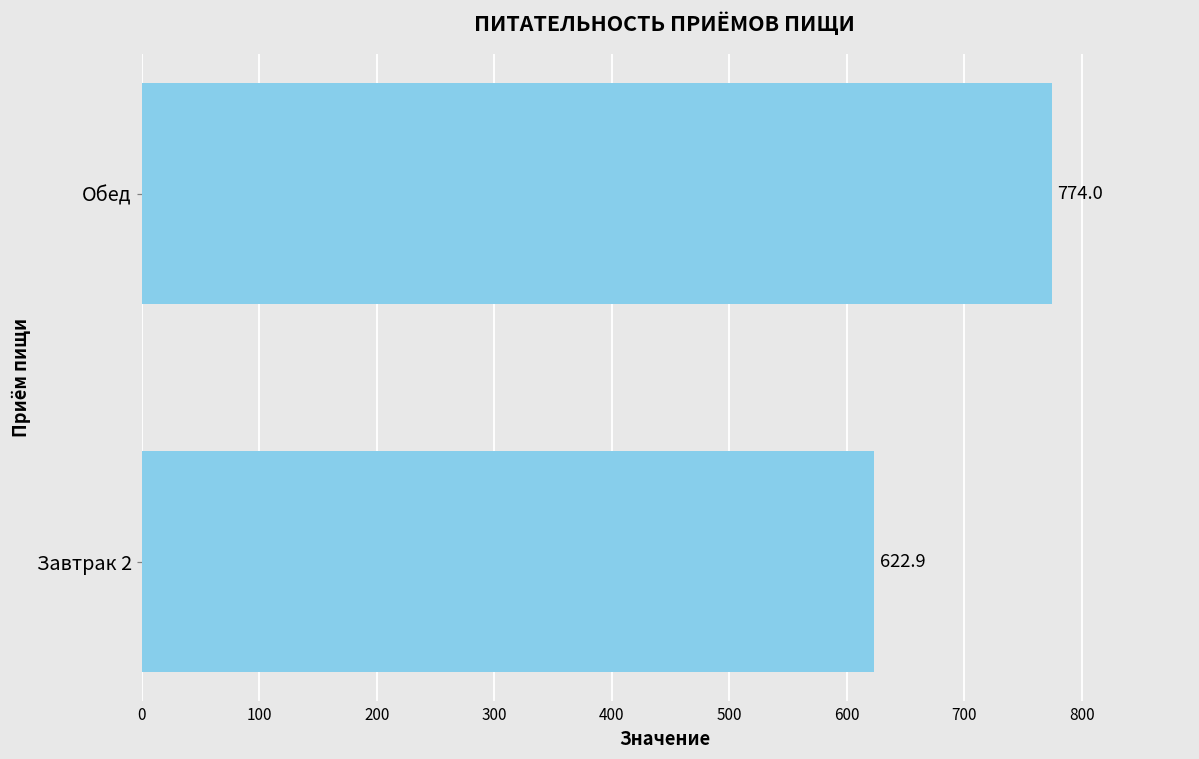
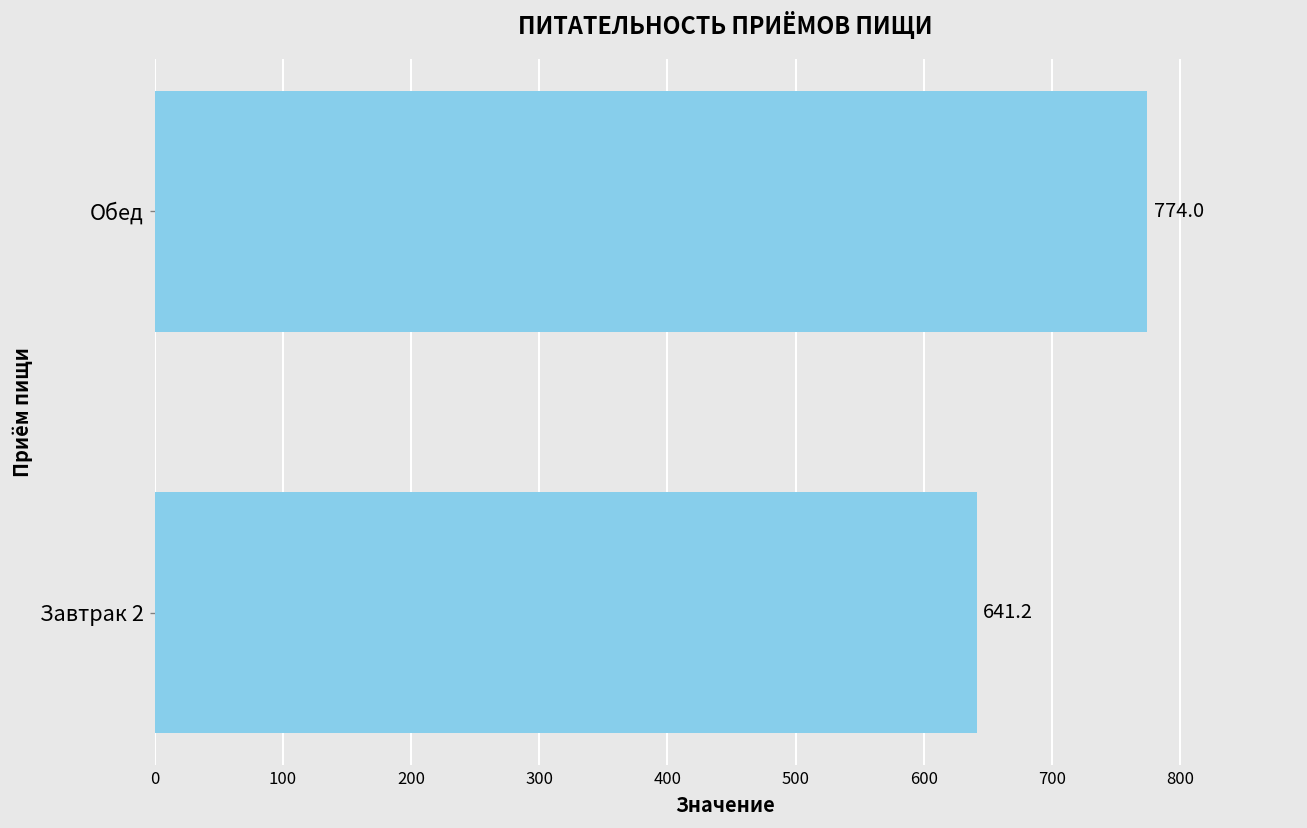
Завтрак 2: 622.9 -> 641.2
